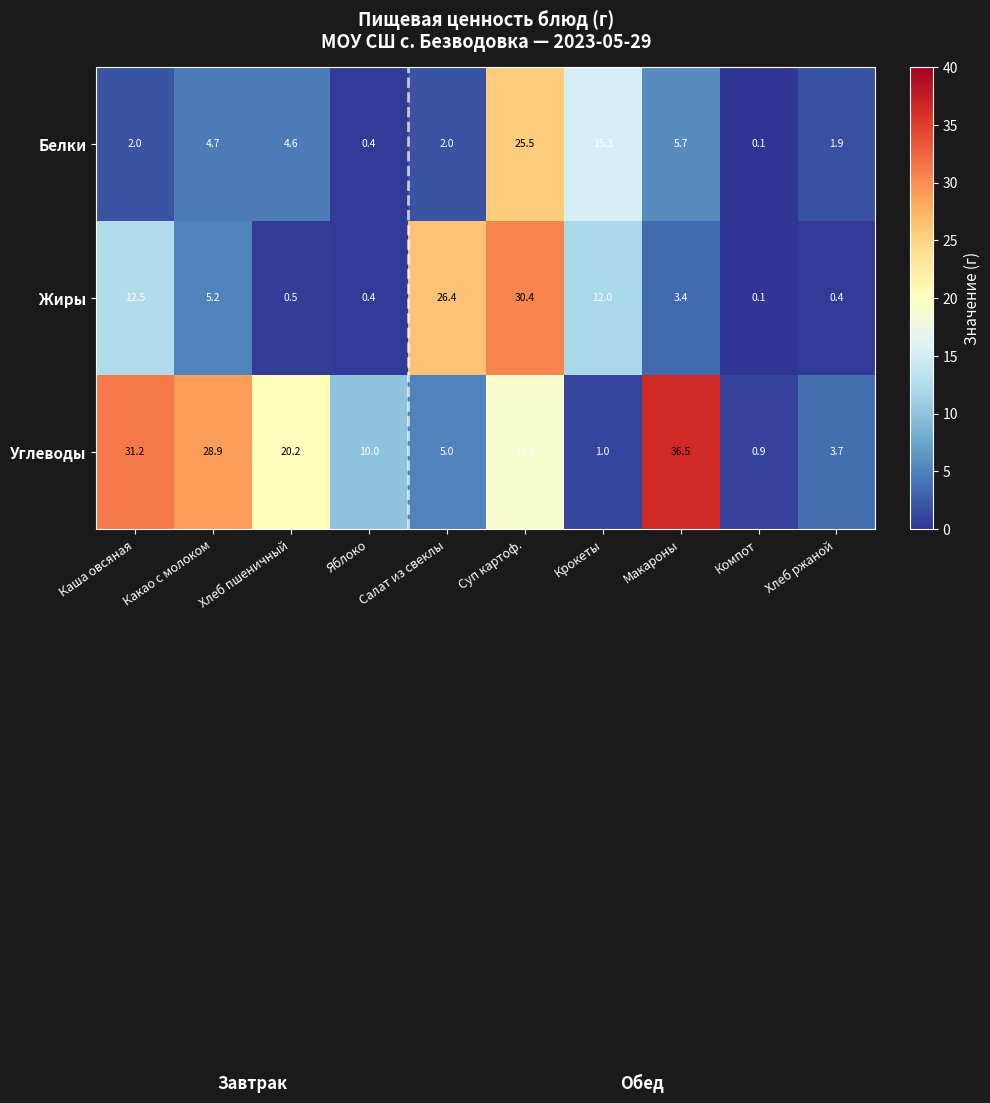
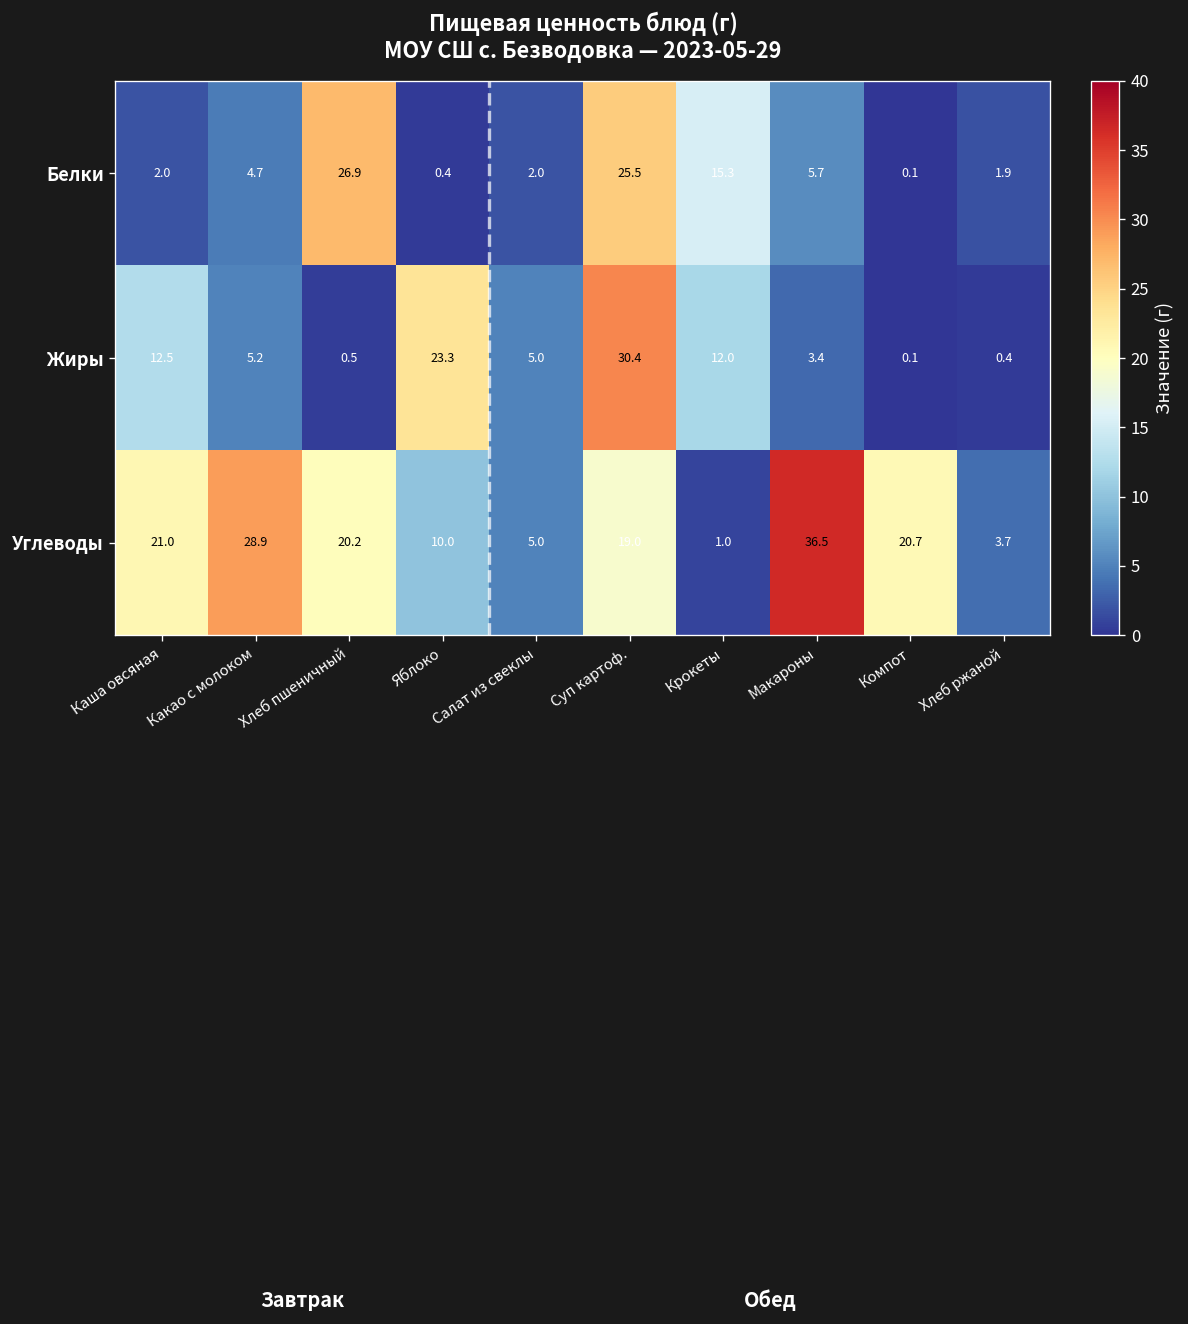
Белки, Хлеб пшеничный: 4.6 -> 26.9
Жиры, Яблоко: 0.4 -> 23.3
Жиры, Салат из свеклы: 26.4 -> 5.0
Углеводы, Каша овсяная: 31.2 -> 21.0
Углеводы, Компот: 0.9 -> 20.7
